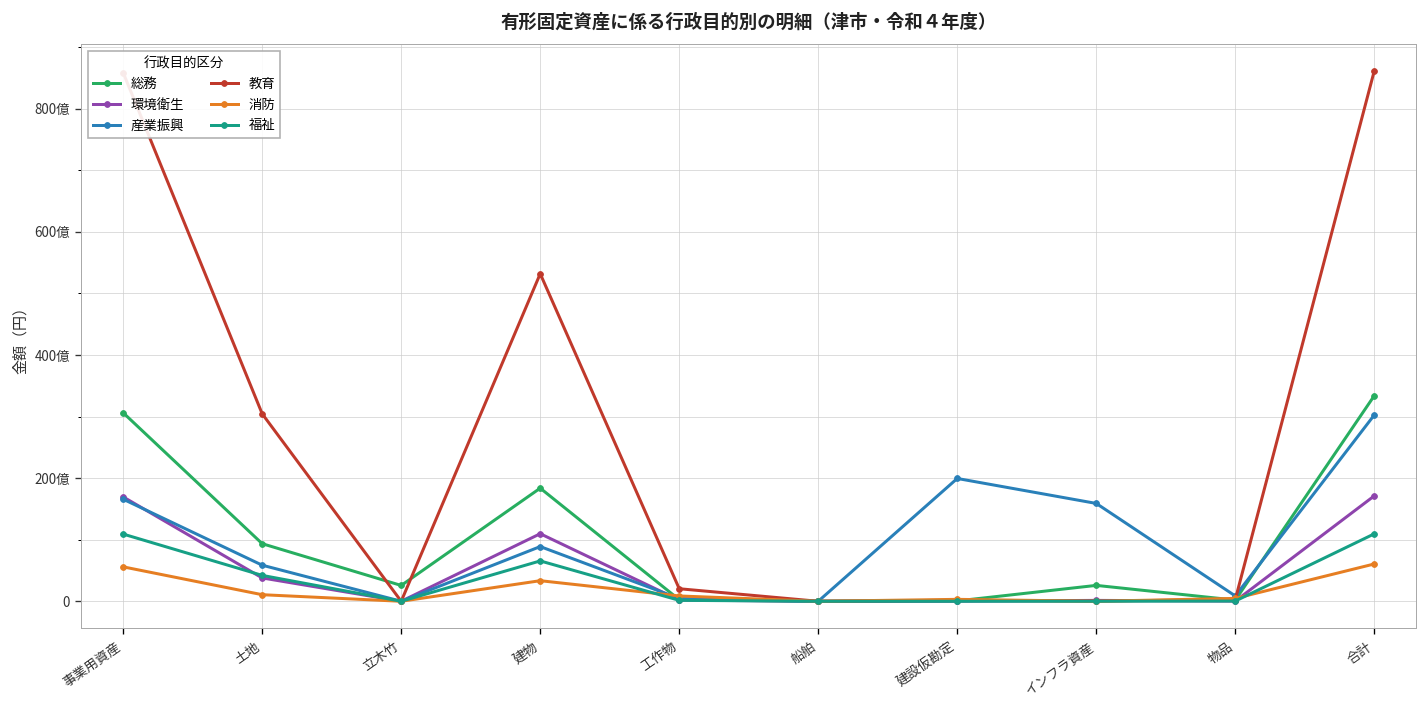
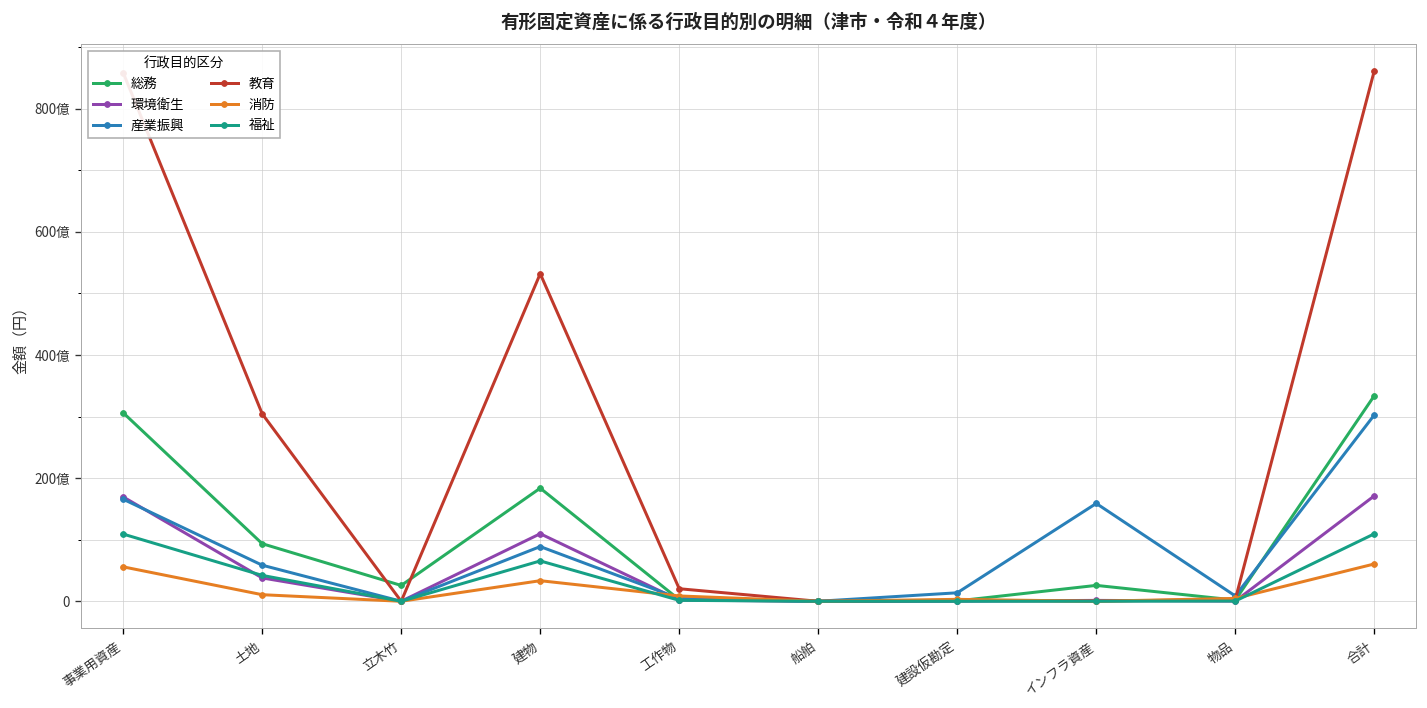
産業振興, 建設仮勘定: 200億 -> 10億
